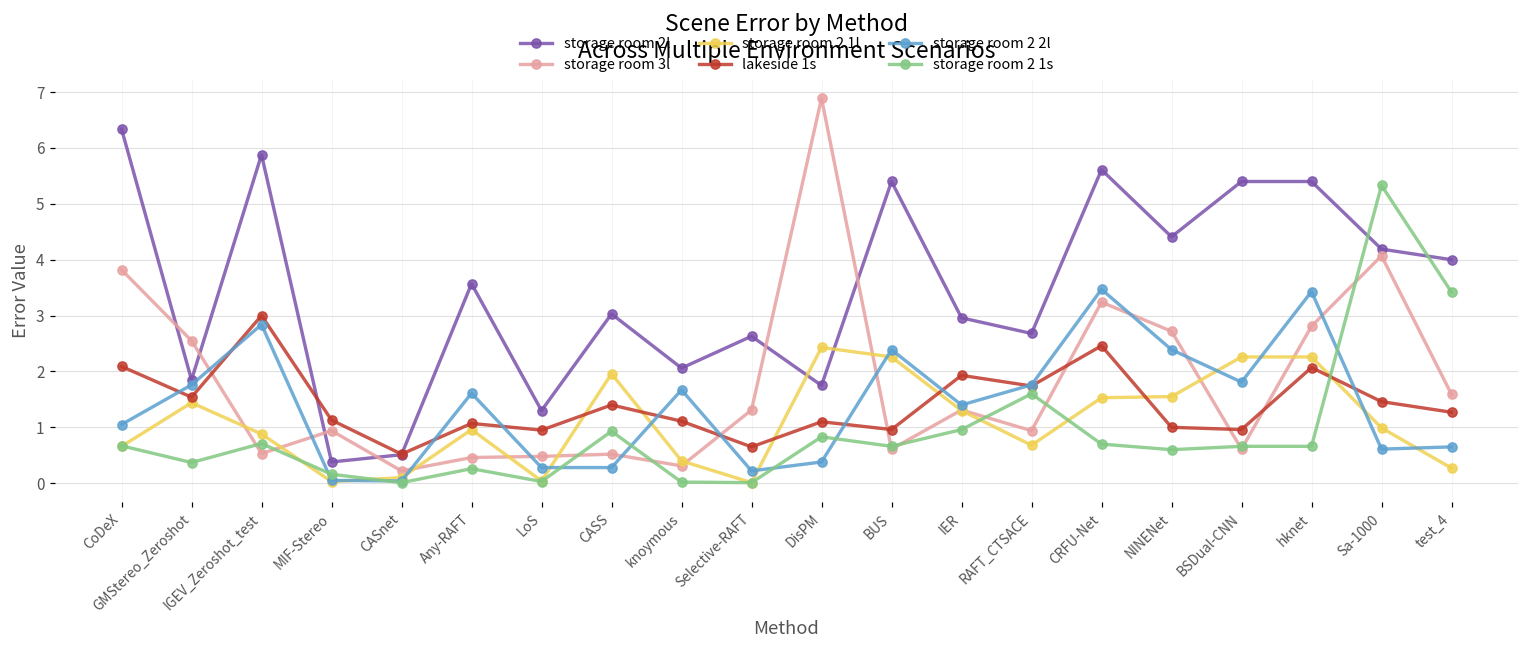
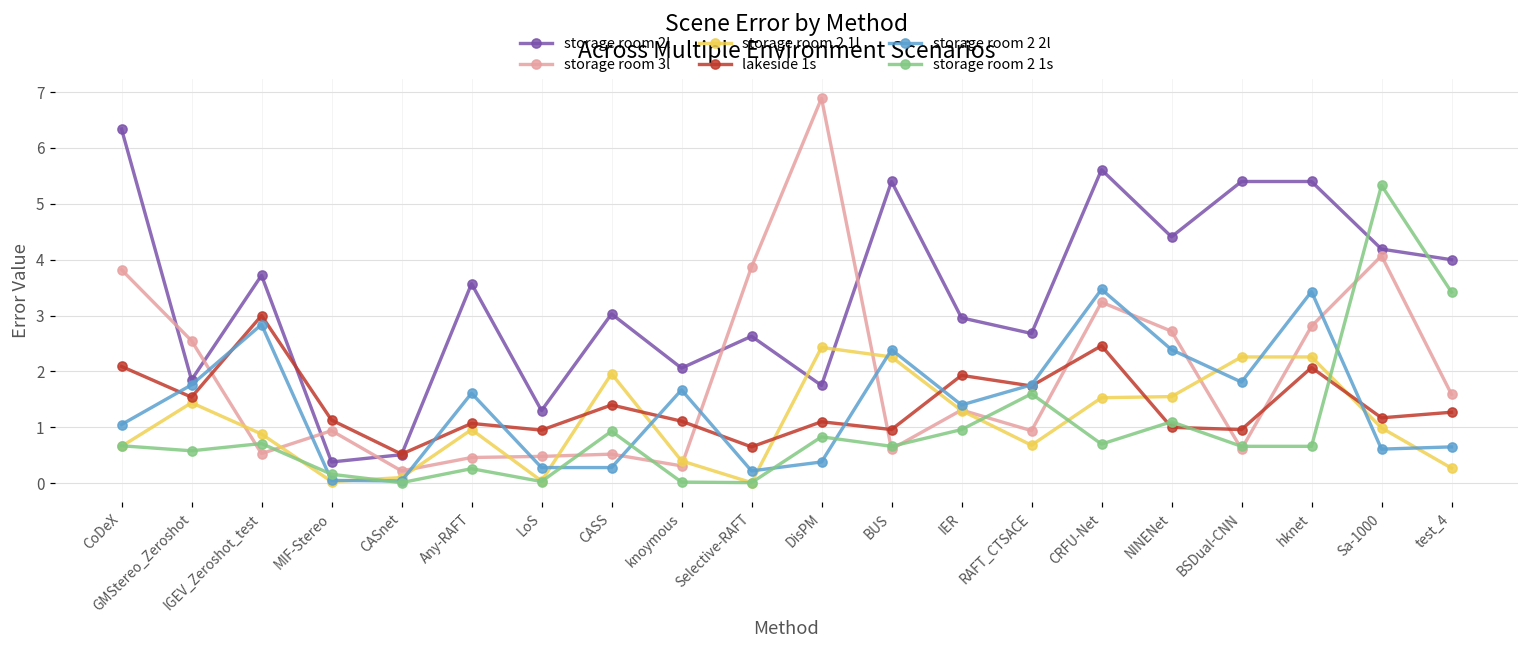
storage room 2 1s, GMStereo_Zeroshot: 0.4 -> 0.6
storage room 2l, IGEV_Zeroshot_test: 5.9 -> 3.7
storage room 3l, Selective-RAFT: 1.3 -> 3.9
storage room 2 1s, NINENet: 0.6 -> 1.1
lakeside 1s, Sa-1000: 1.5 -> 1.2
